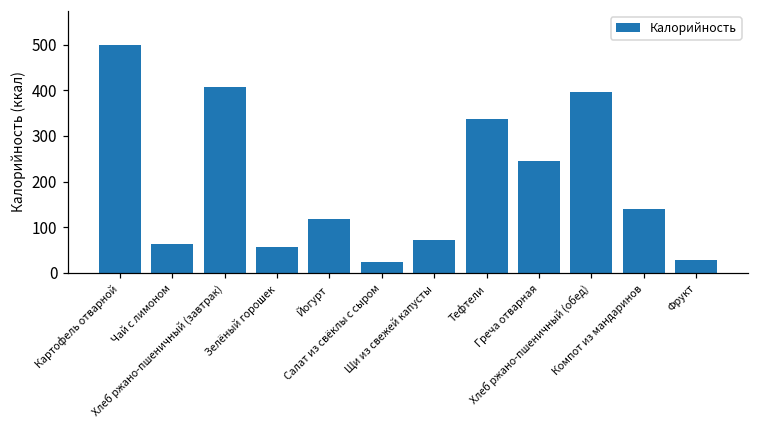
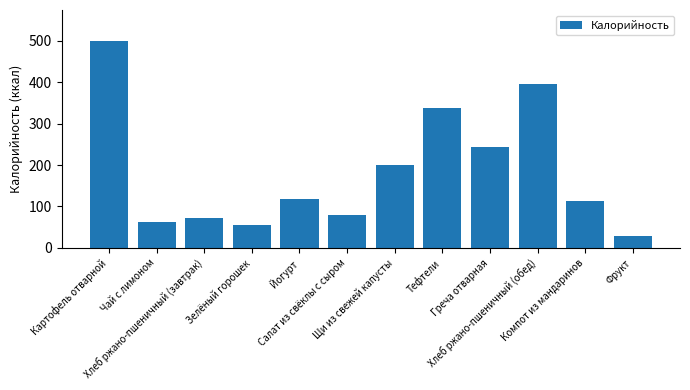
Хлеб ржано-пшеничный (завтрак): 410 -> 70
Салат из свёклы с сыром: 20 -> 80
Щи из свежей капусты: 70 -> 200
Компот из мандаринов: 140 -> 110
